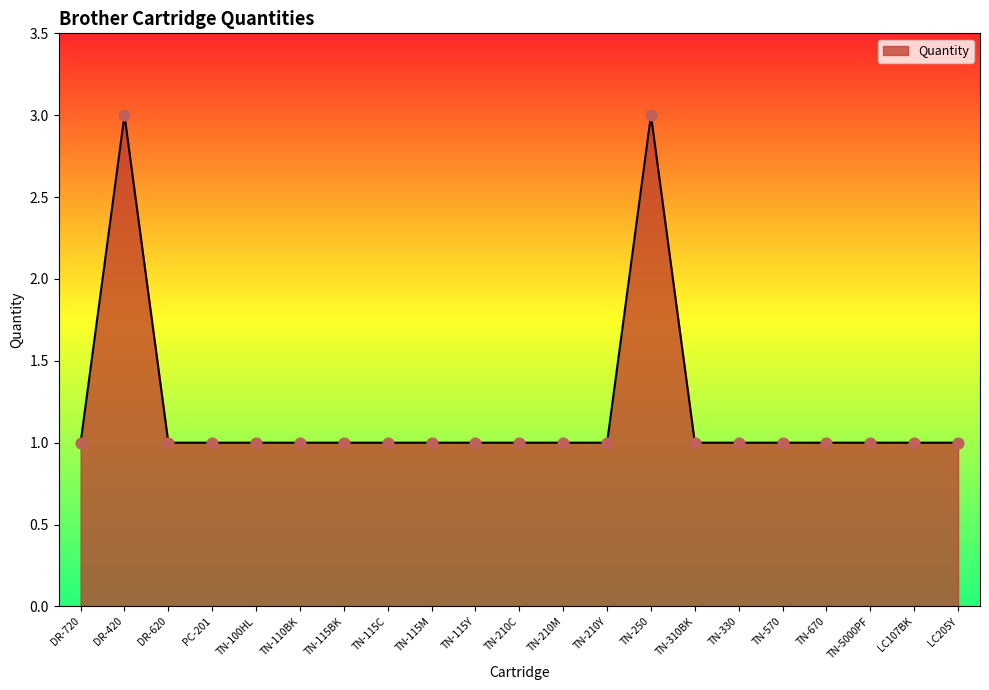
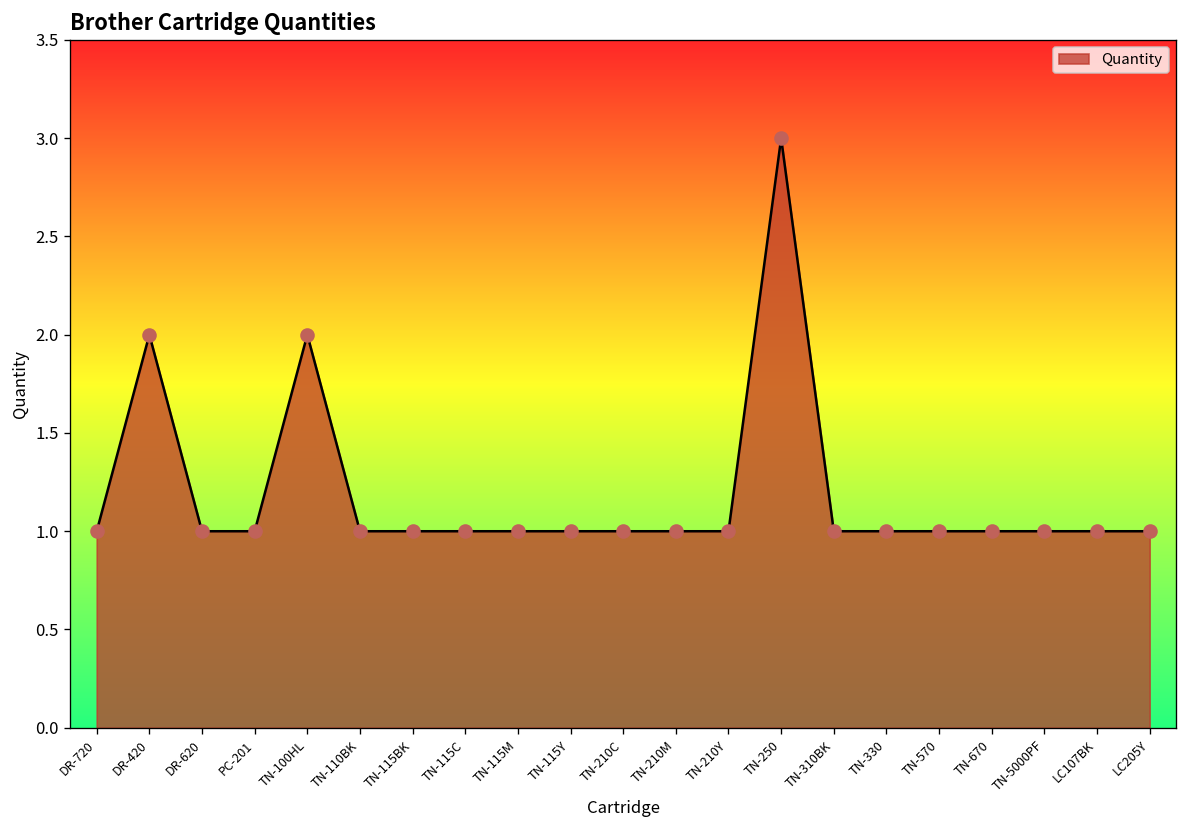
DR-420: 3 -> 2
TN-100HL: 1 -> 2
